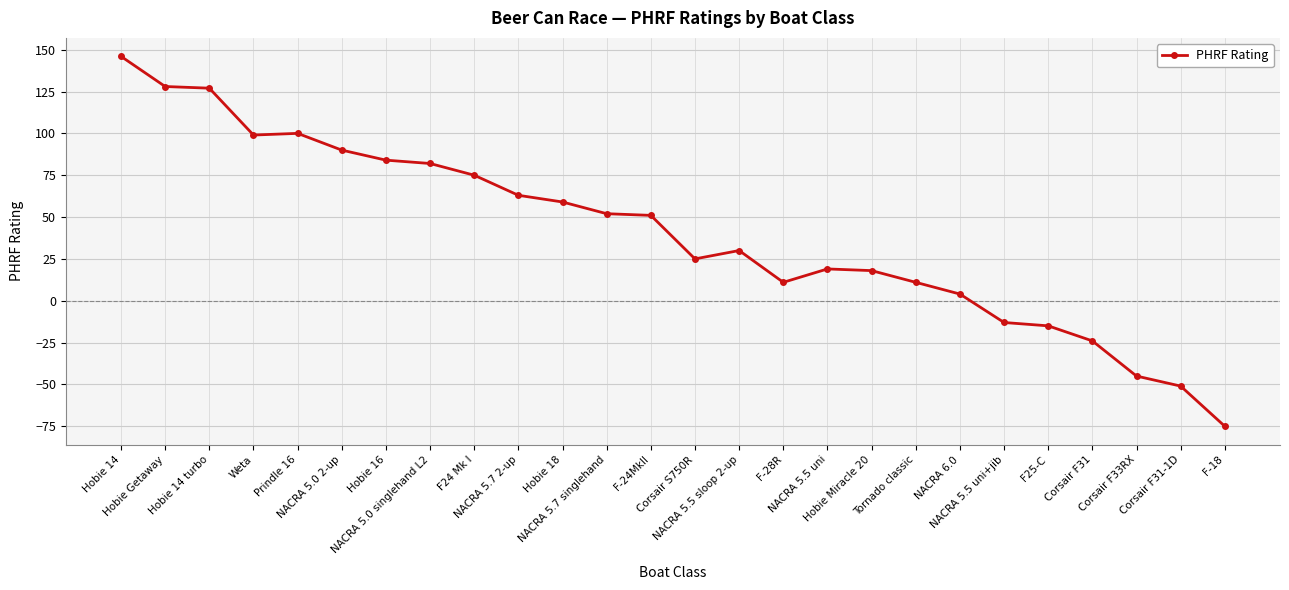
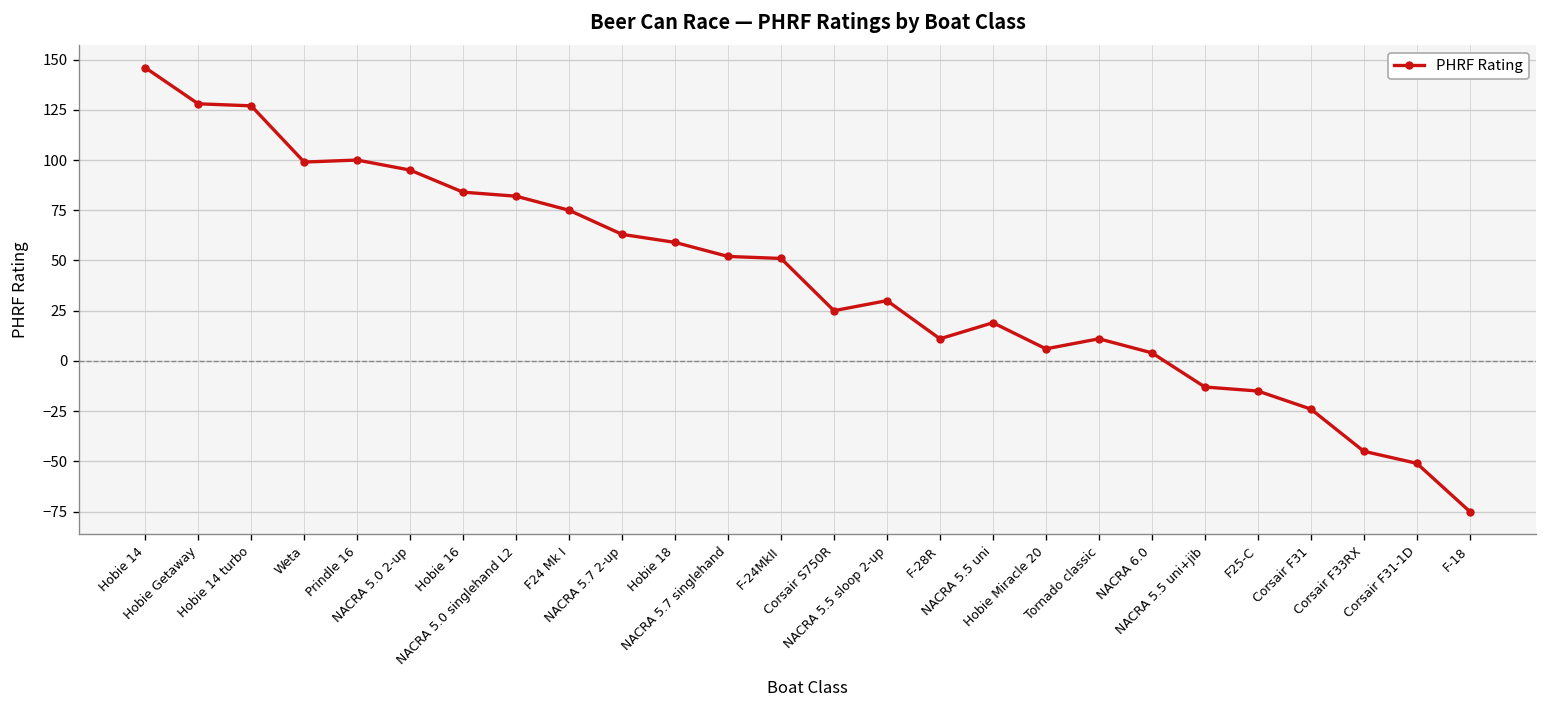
NACRA 5.0 2-up: 90 -> 95
Hobie Miracle 20: 18 -> 6
